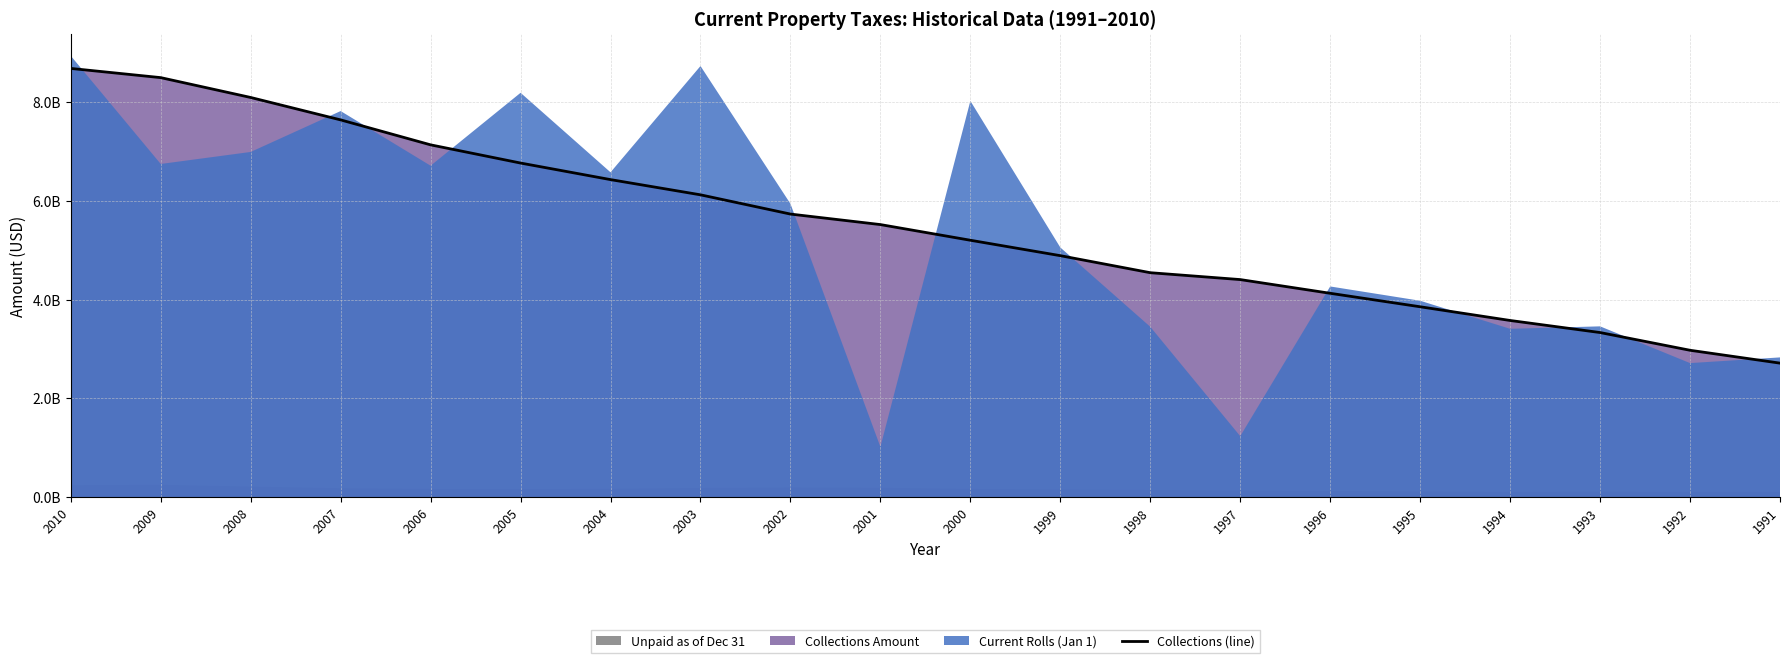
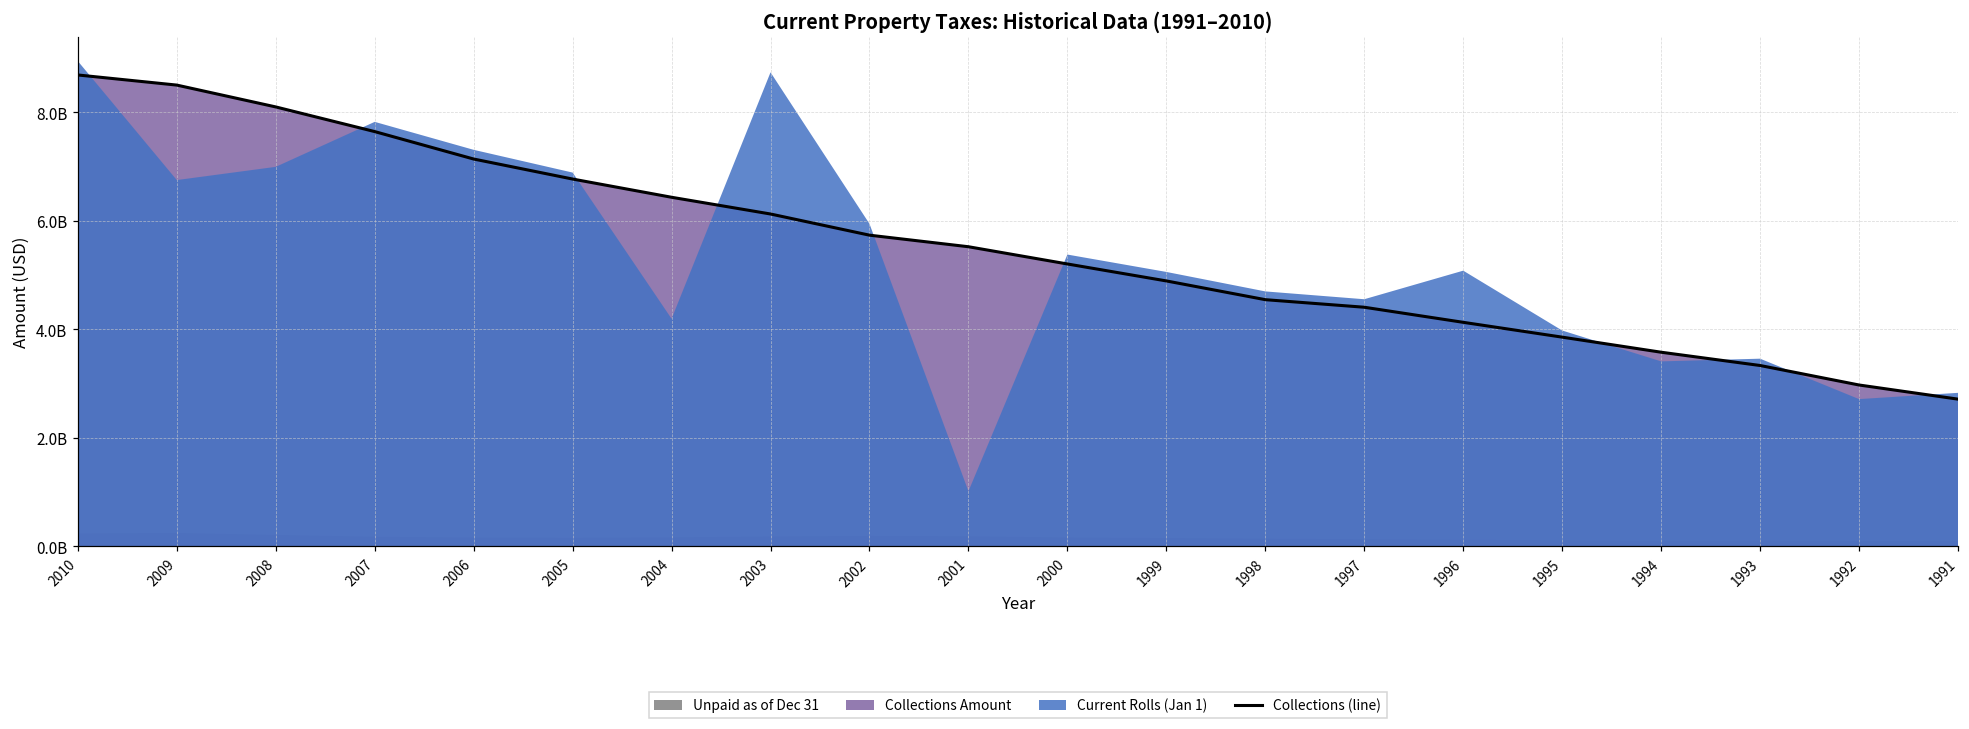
Current Rolls (Jan 1), 2006: 6700000000 -> 7300000000
Current Rolls (Jan 1), 2005: 8200000000 -> 6900000000
Current Rolls (Jan 1), 2004: 6600000000 -> 4200000000
Current Rolls (Jan 1), 2000: 8000000000 -> 5400000000
Current Rolls (Jan 1), 1998: 3500000000 -> 4700000000
Current Rolls (Jan 1), 1997: 1200000000 -> 4600000000
Current Rolls (Jan 1), 1996: 4300000000 -> 5100000000
